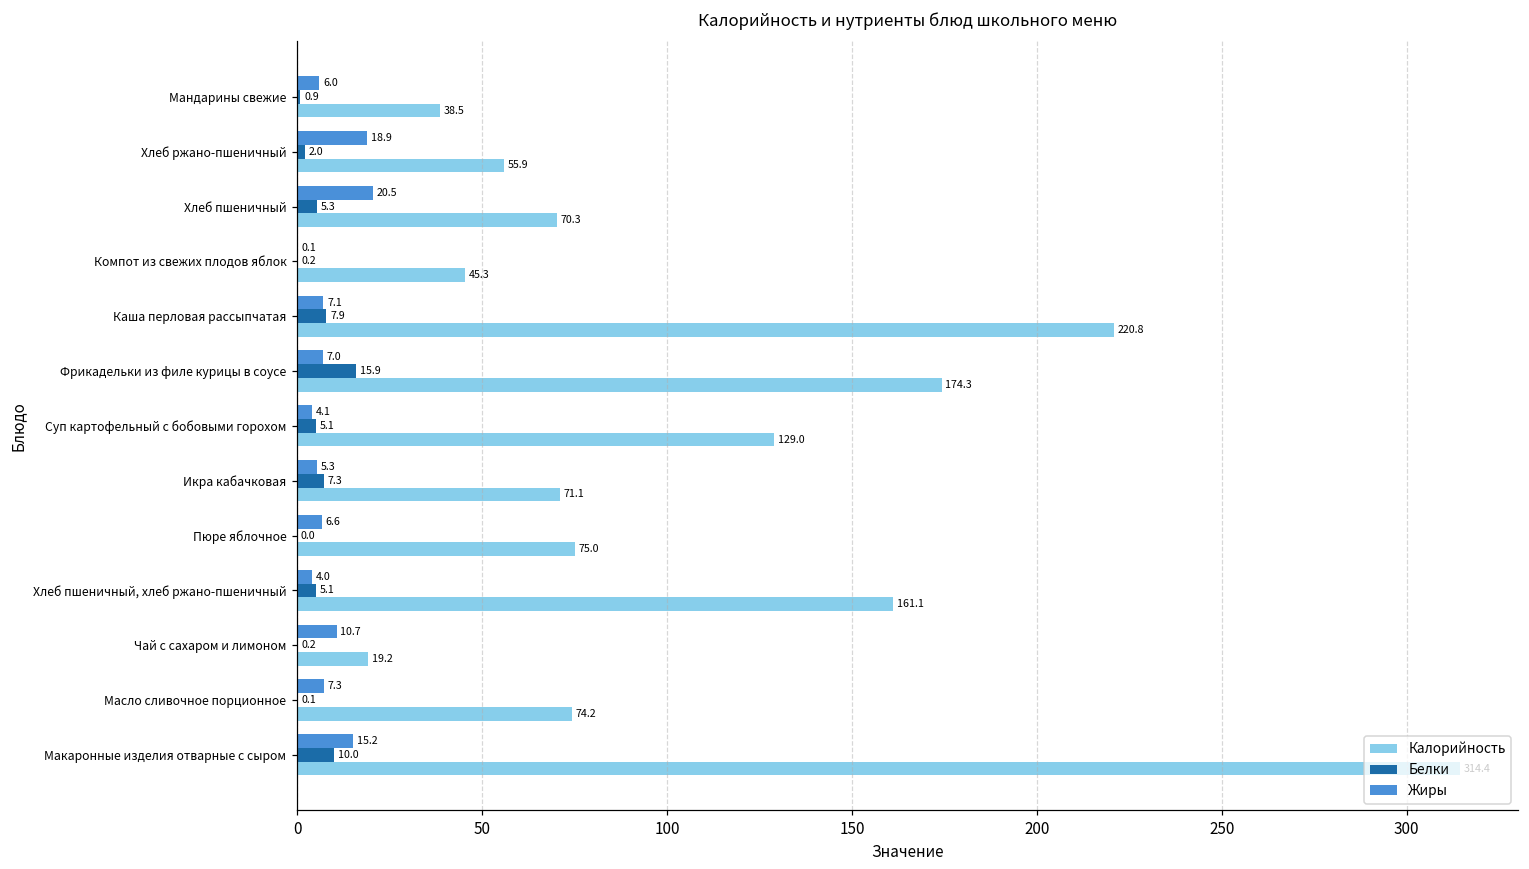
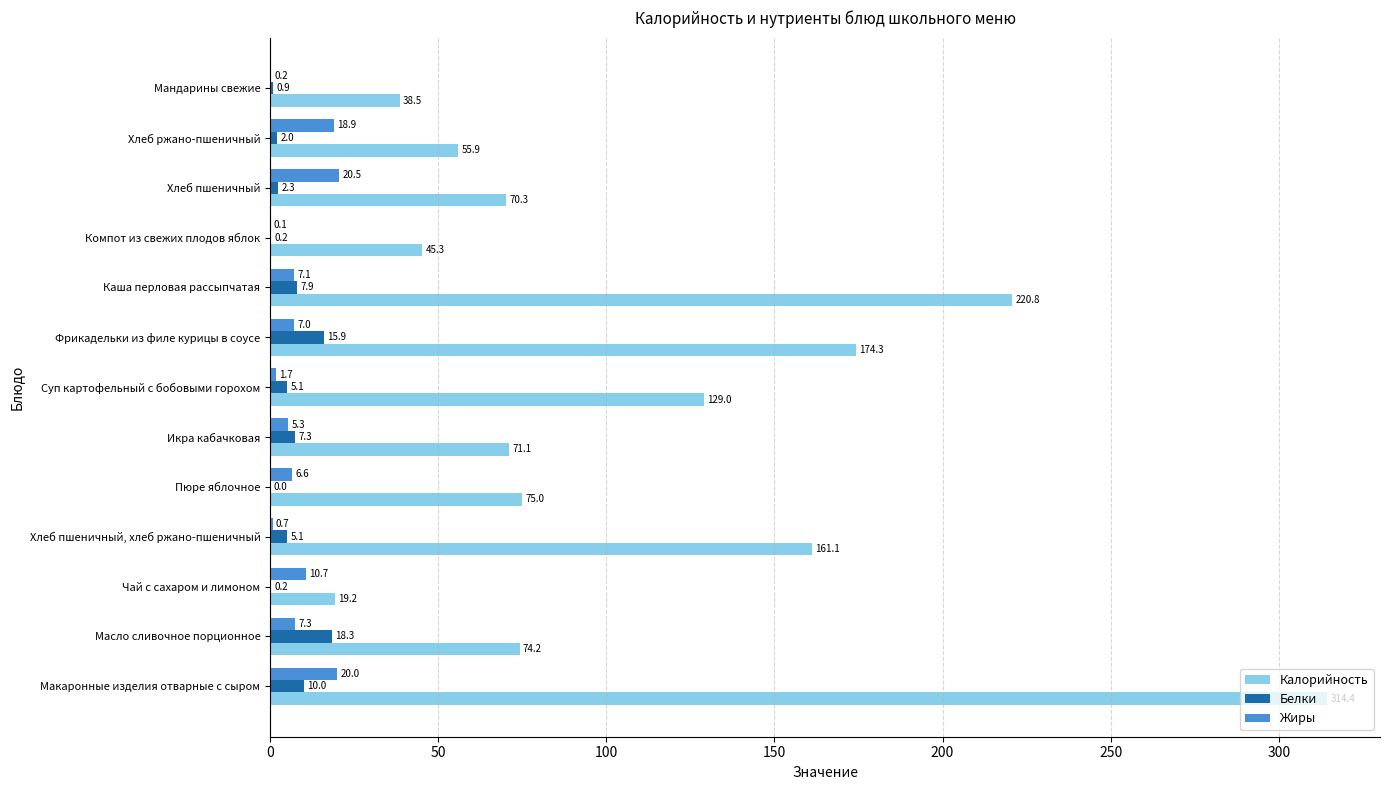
Жиры, Мандарины свежие: 6.0 -> 0.2
Белки, Хлеб пшеничный: 5.3 -> 2.3
Жиры, Суп картофельный с бобовыми горохом: 4.1 -> 1.7
Жиры, Хлеб пшеничный, хлеб ржано-пшеничный: 4.0 -> 0.7
Белки, Масло сливочное порционное: 0.1 -> 18.3
Жиры, Макаронные изделия отварные с сыром: 15.2 -> 20.0
